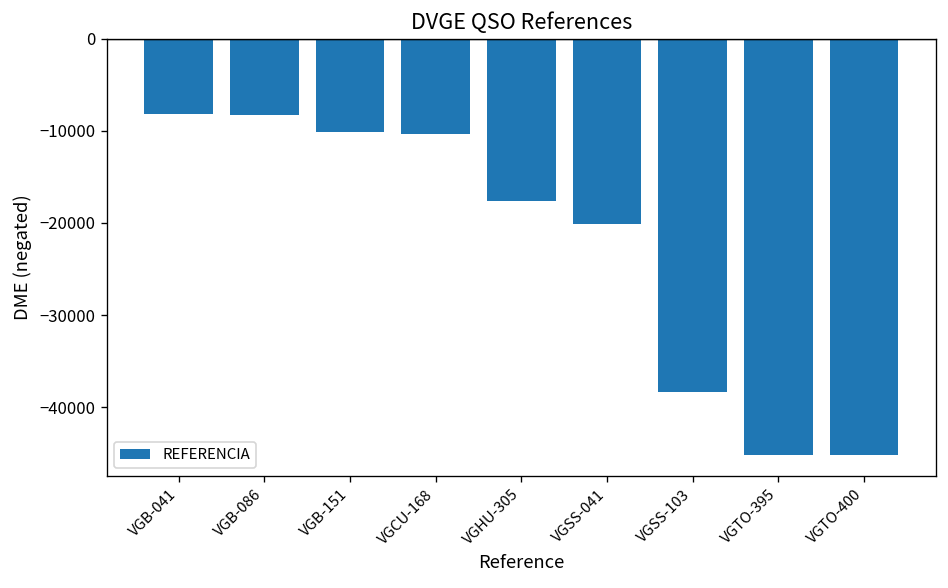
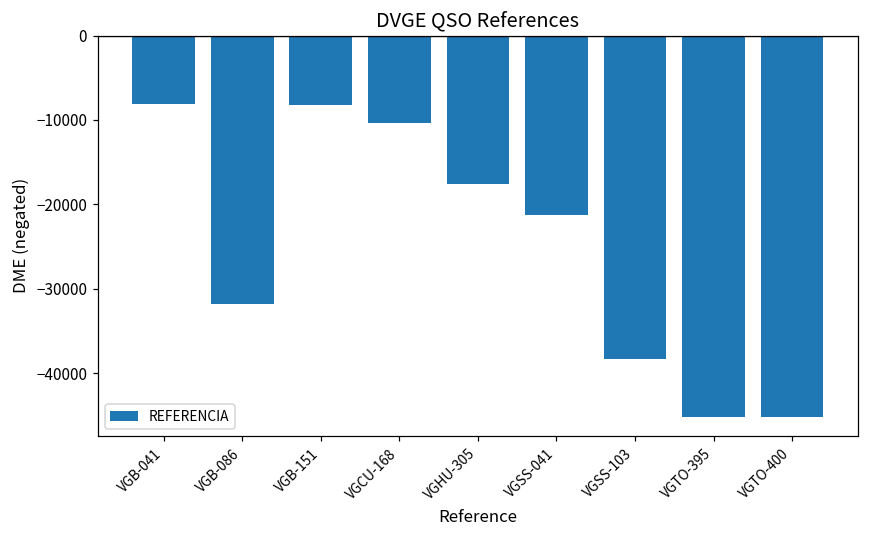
VGB-086: -8000 -> -32000
VGB-151: -10000 -> -8000
VGSS-041: -20000 -> -21000
